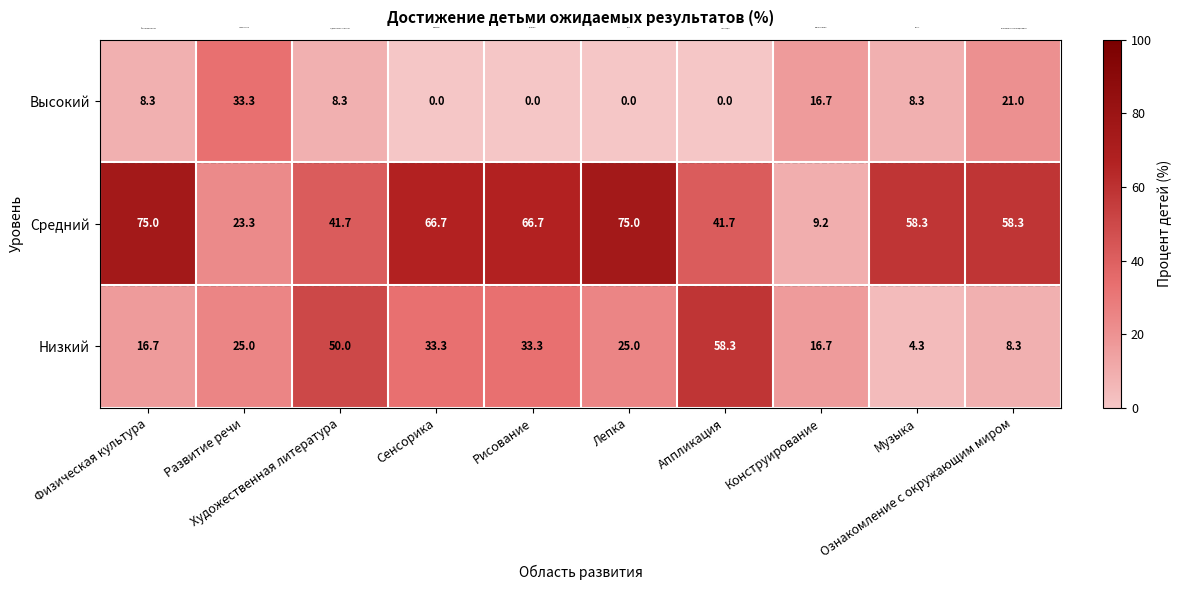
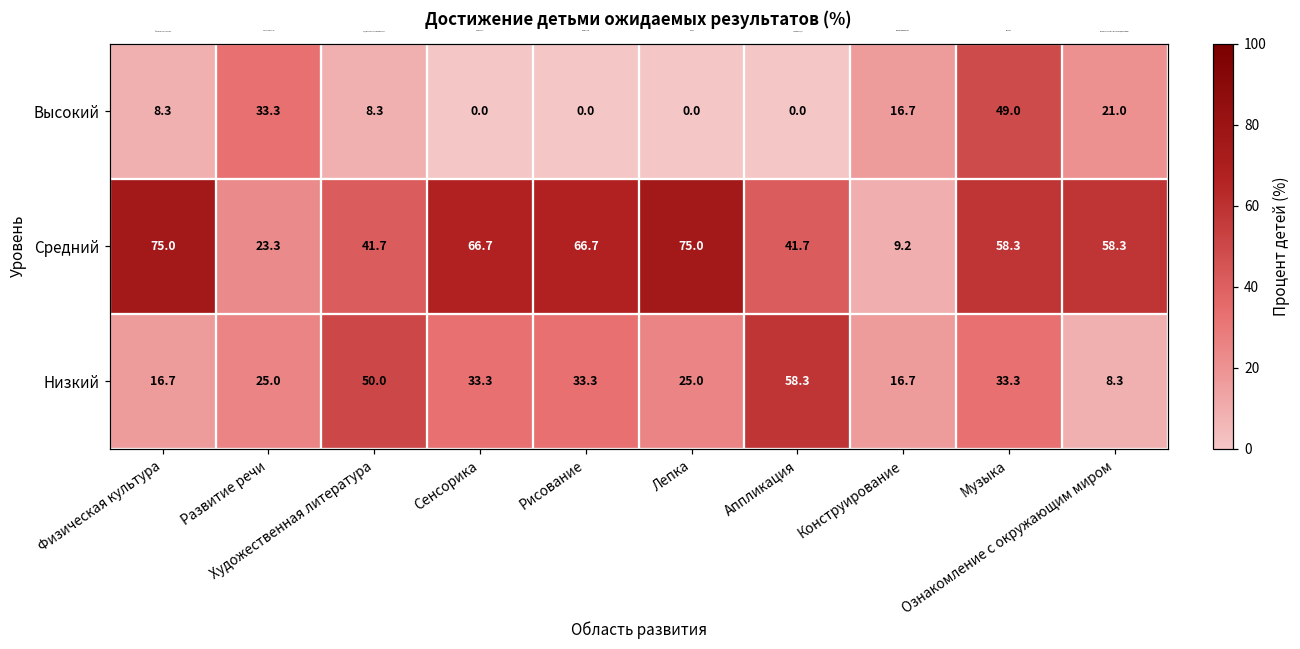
Высокий, Музыка: 8.3 -> 49.0
Низкий, Музыка: 4.3 -> 33.3
